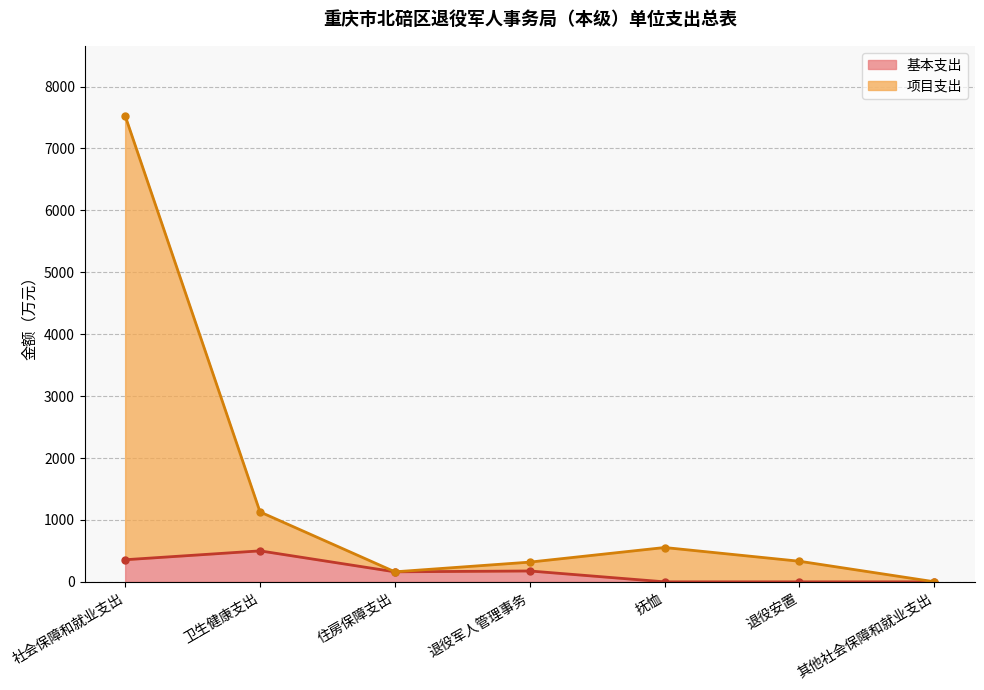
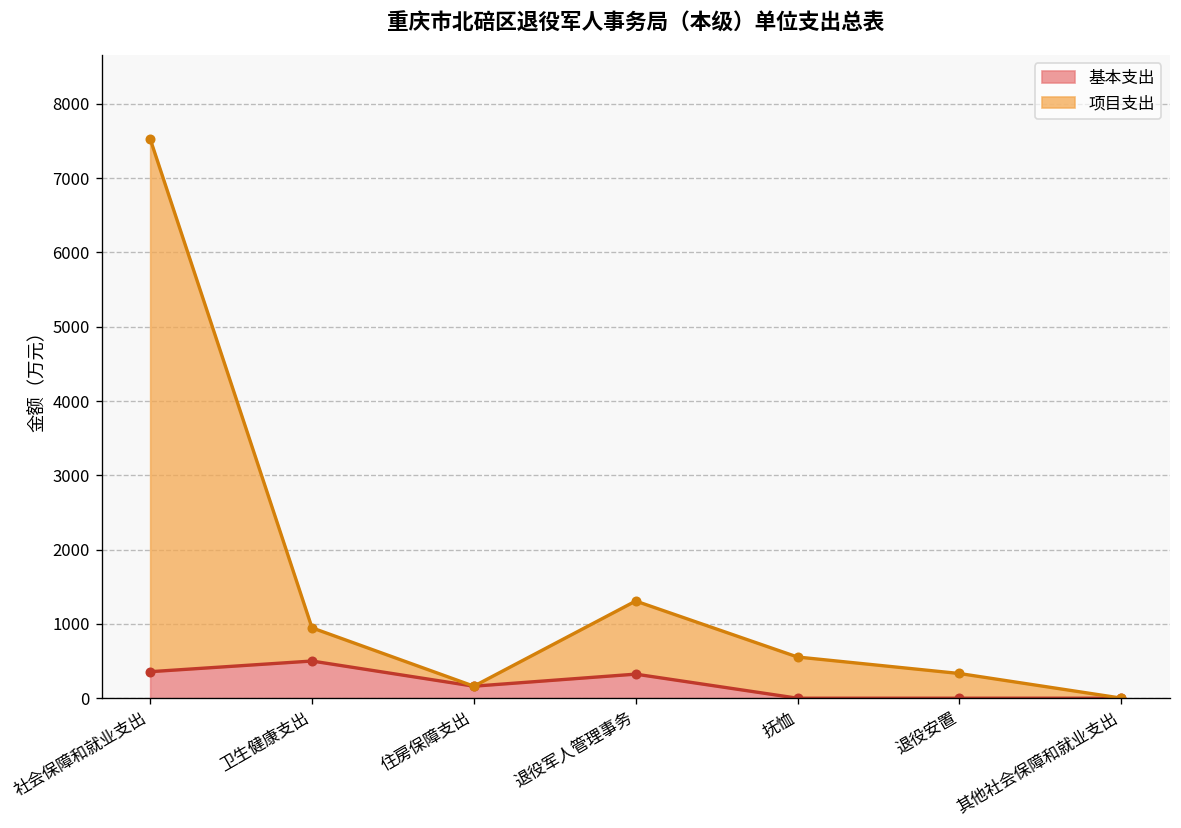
项目支出, 卫生健康支出: 600 -> 400
基本支出, 退役军人管理事务: 200 -> 300
项目支出, 退役军人管理事务: 100 -> 1000
